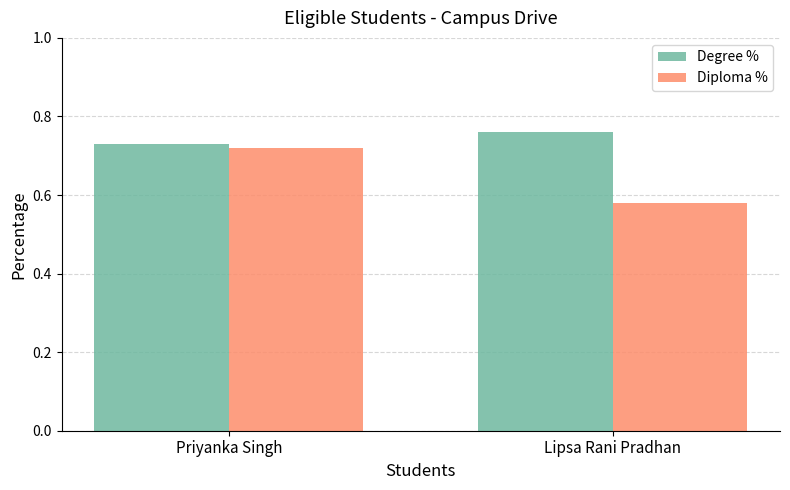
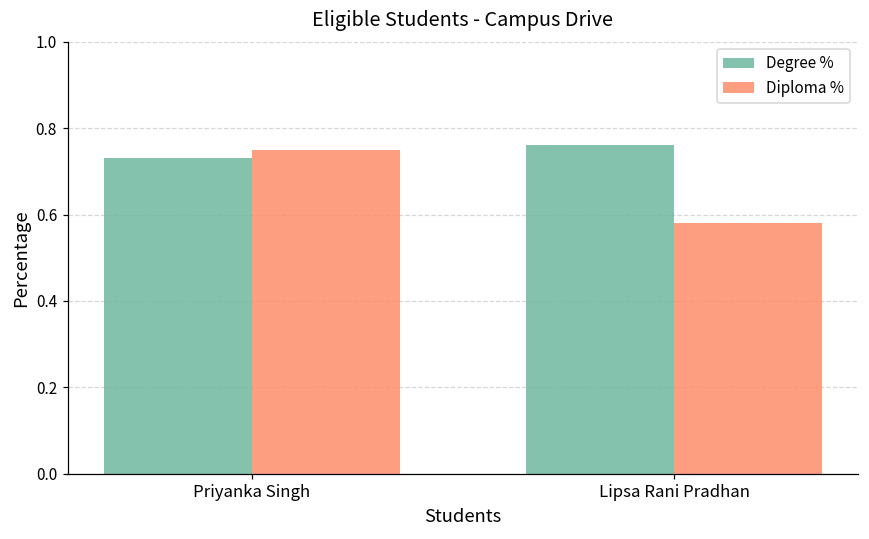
Diploma %, Priyanka Singh: 0.72 -> 0.75
